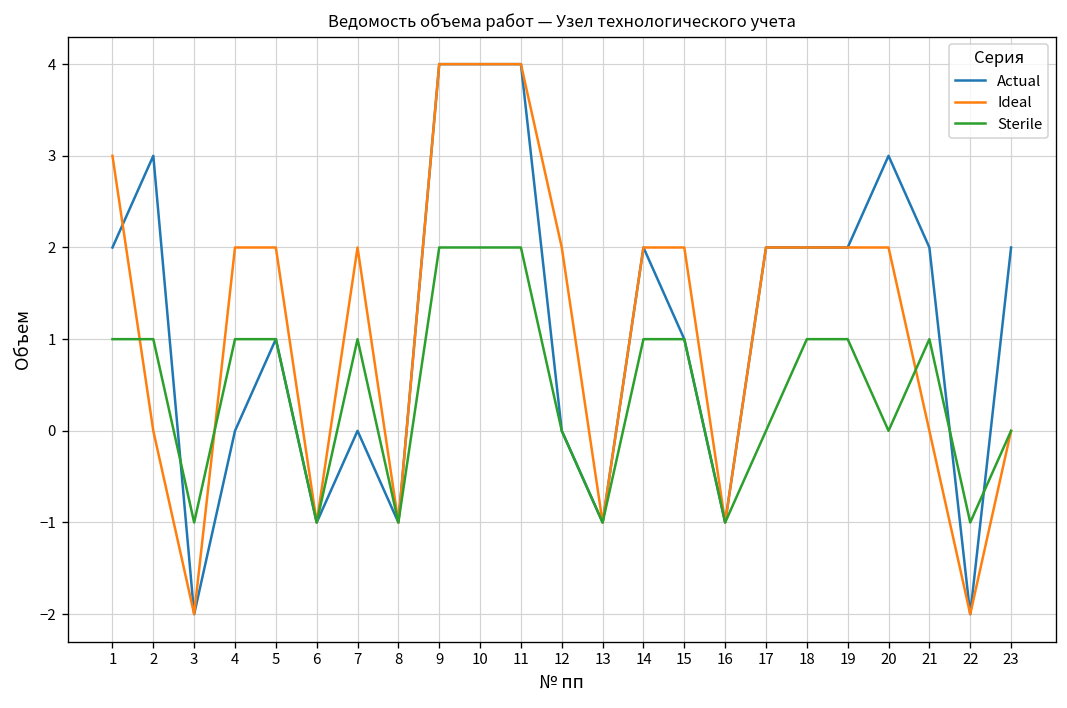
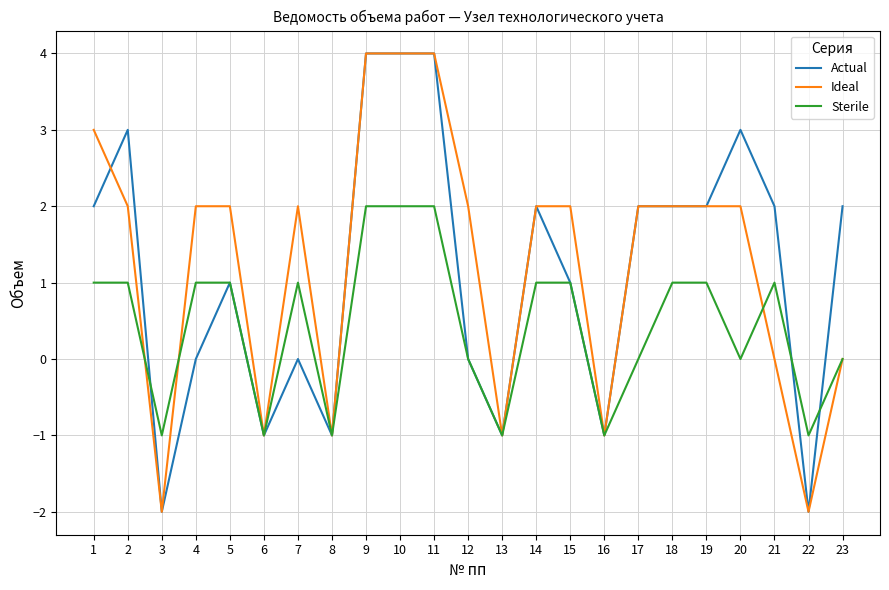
Ideal, 2: 0 -> 2
